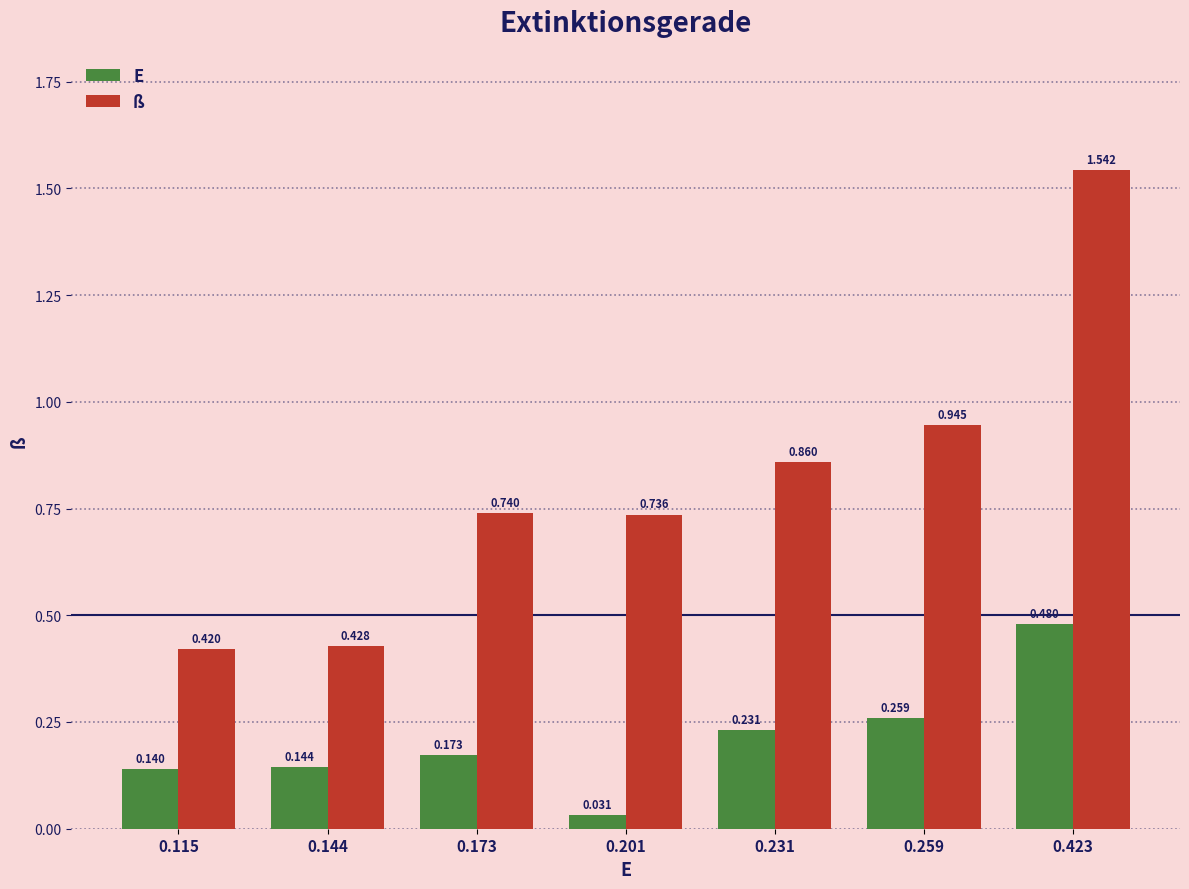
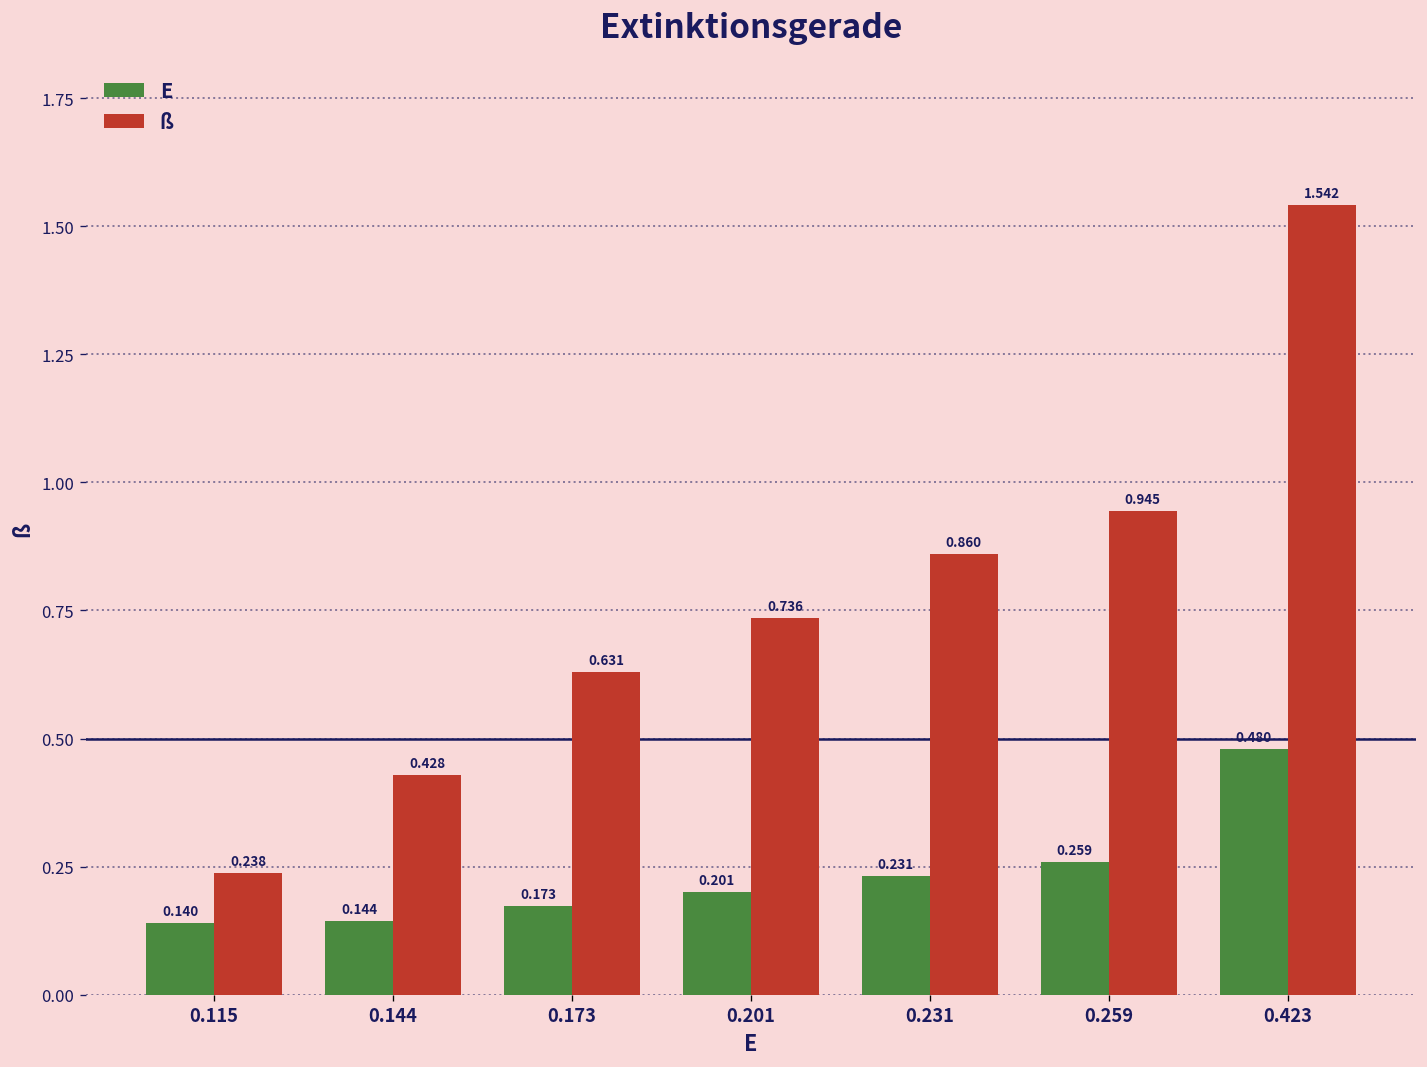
ß, 0.115: 0.420 -> 0.238
ß, 0.173: 0.740 -> 0.631
E, 0.201: 0.031 -> 0.201
